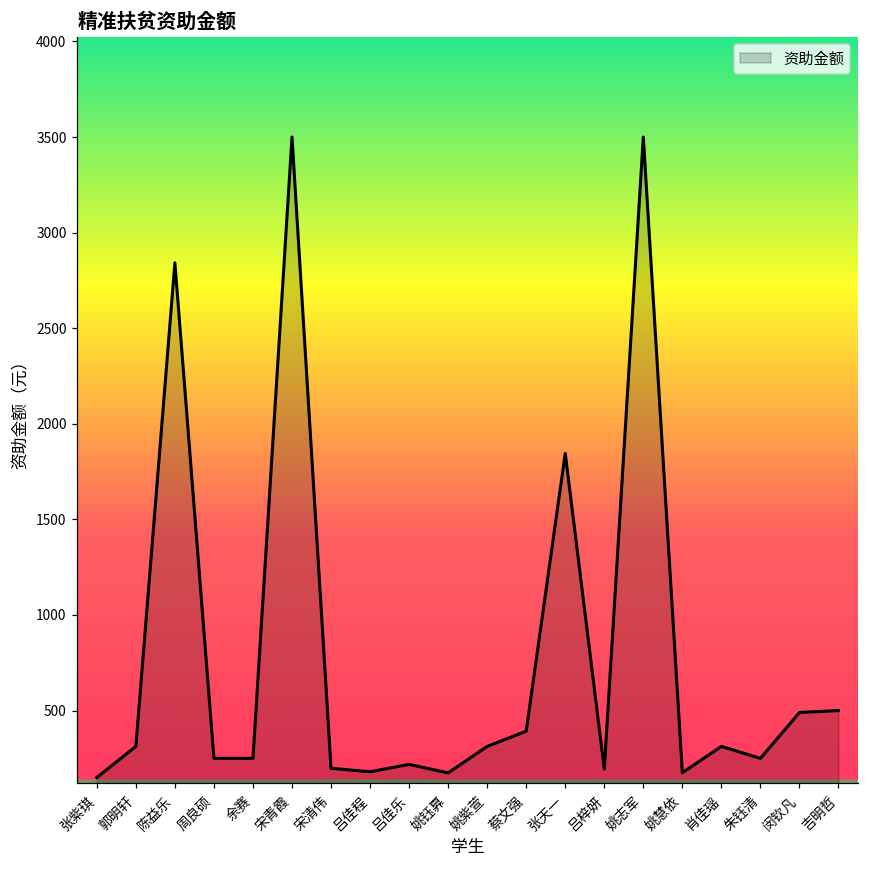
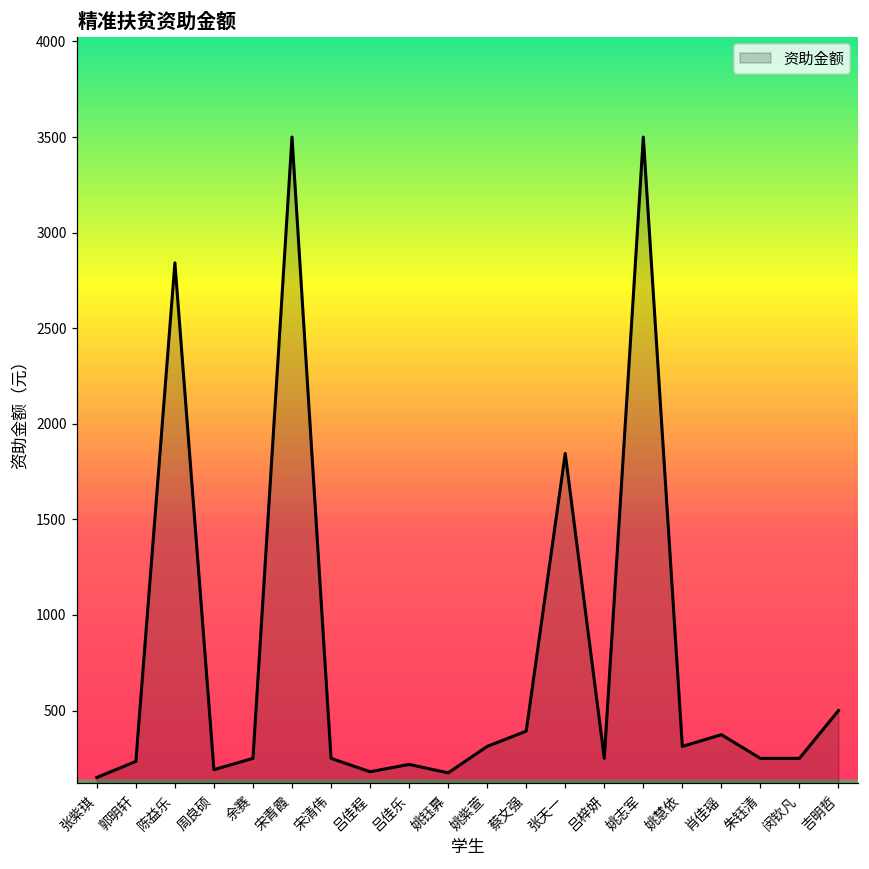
郭明轩: 310 -> 230
周良硕: 250 -> 190
宋清伟: 200 -> 250
吕梓妍: 190 -> 250
姚慧依: 180 -> 310
肖佳瑶: 310 -> 370
闵钦凡: 490 -> 250
